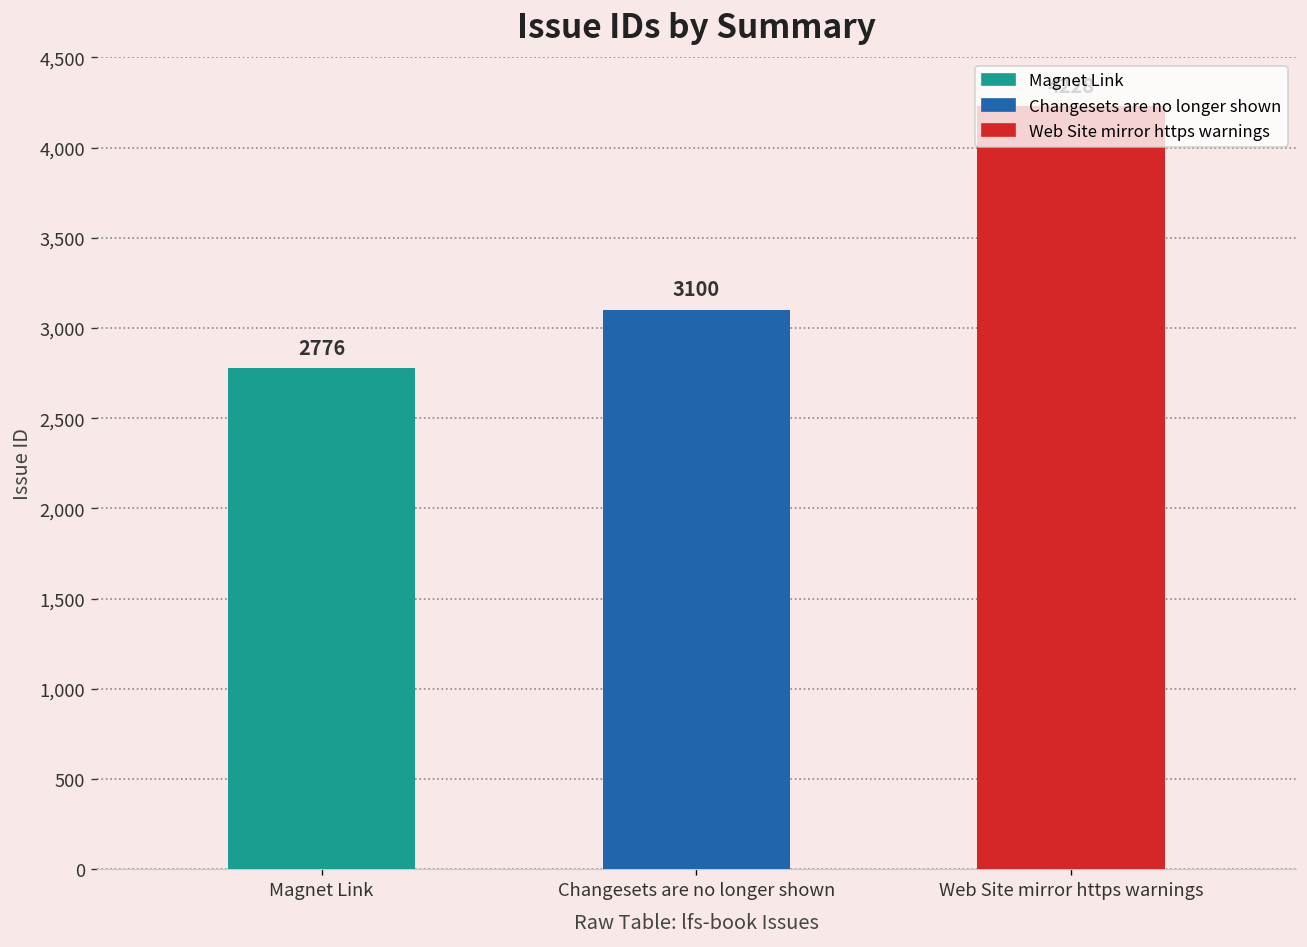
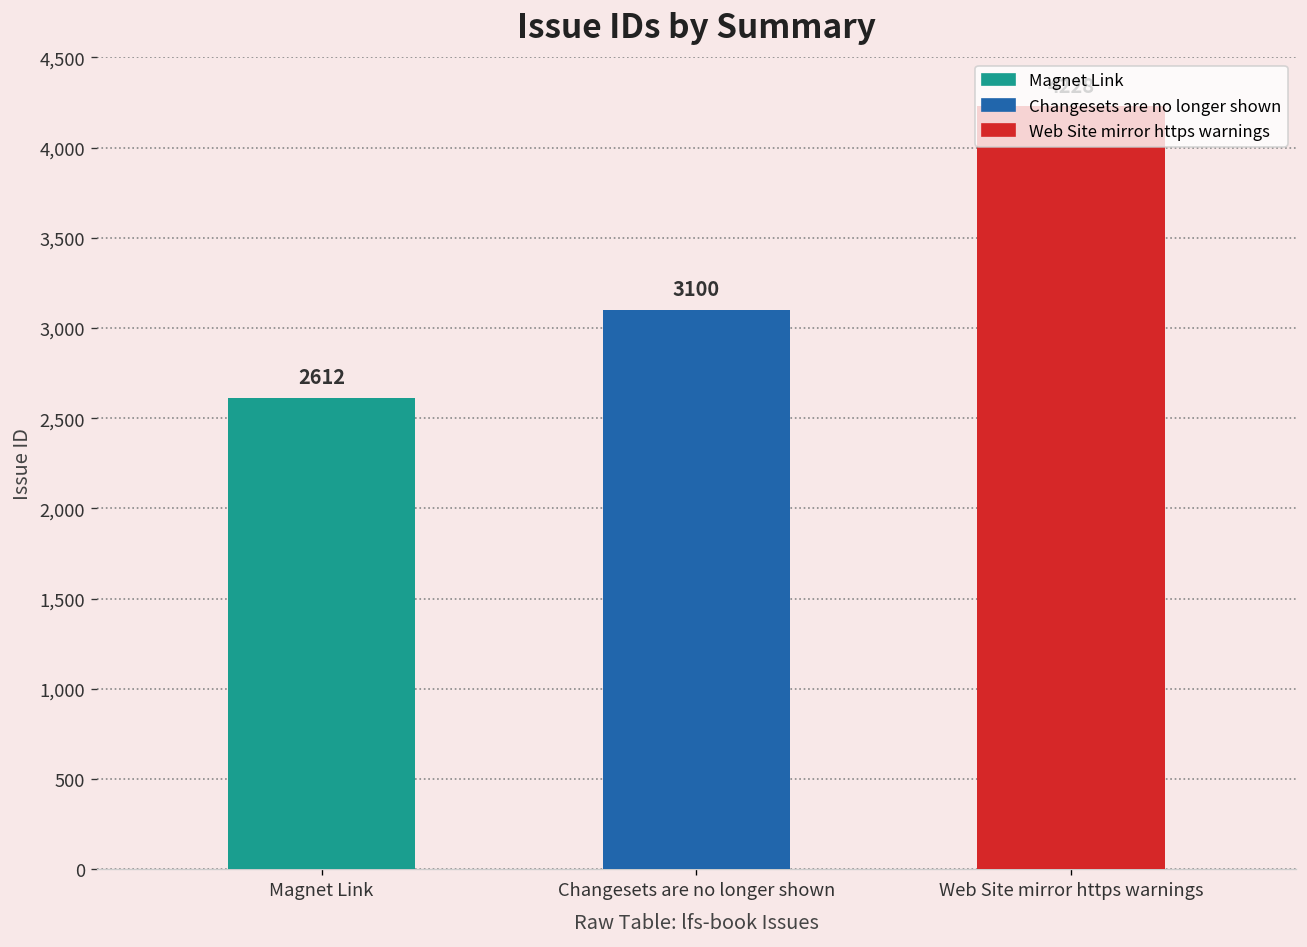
Magnet Link: 2776 -> 2612
